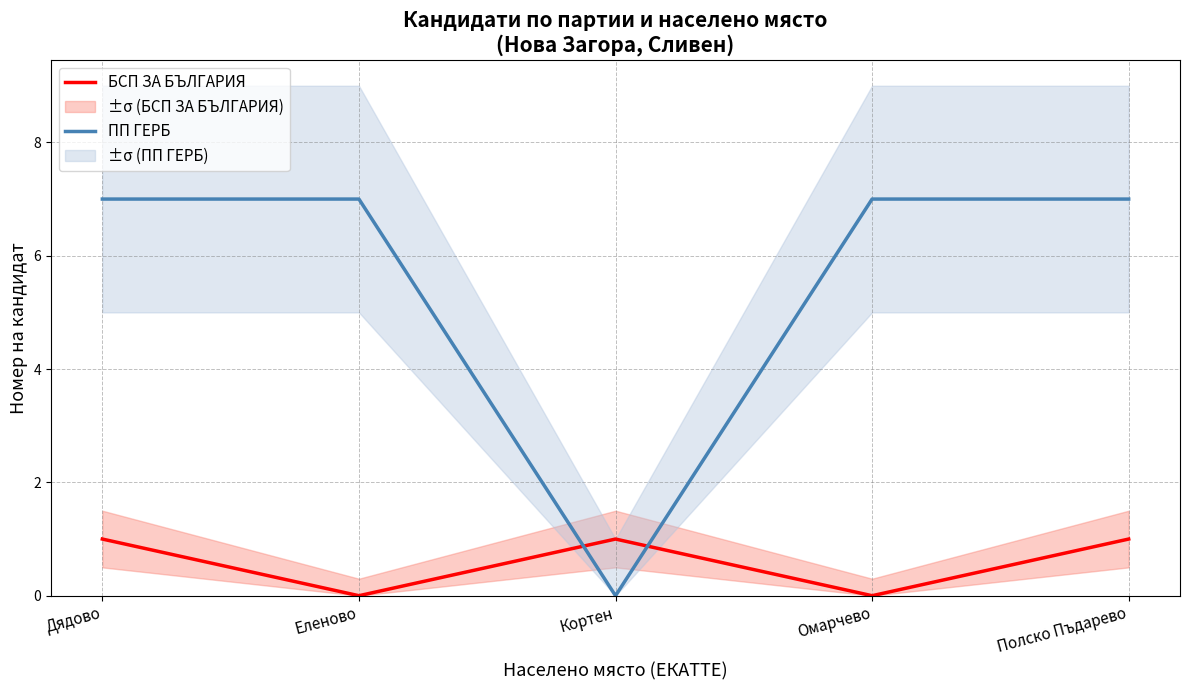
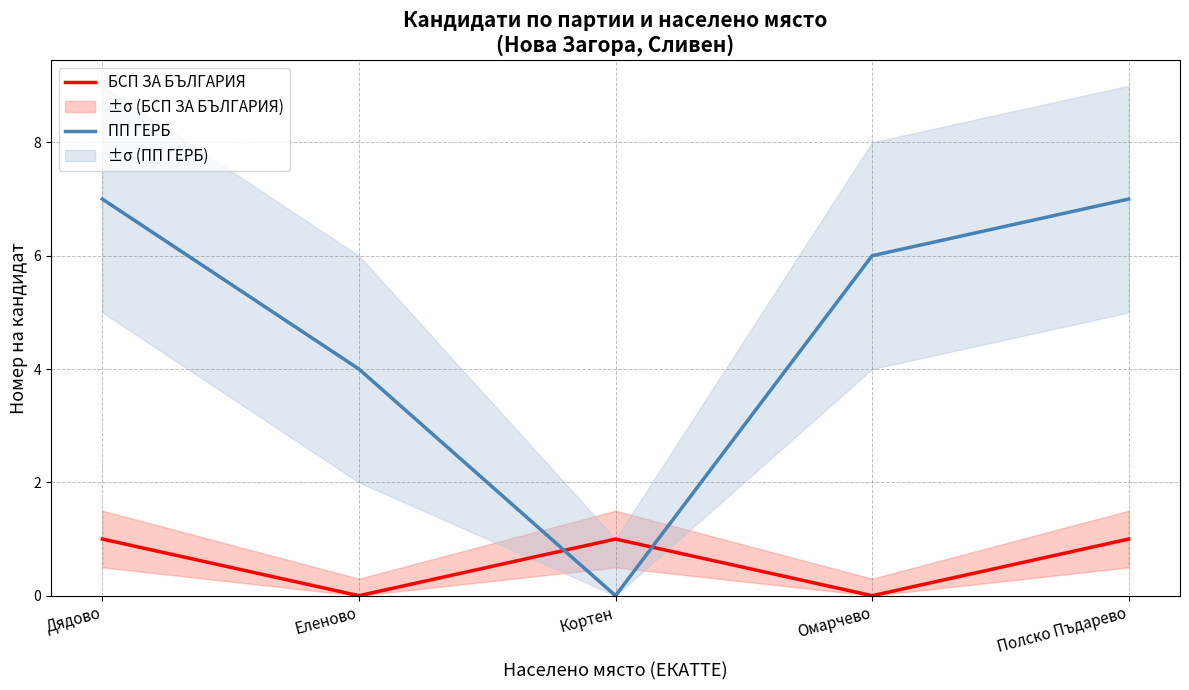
ПП ГЕРБ, Еленово: 7 -> 4
ПП ГЕРБ, Омарчево: 7 -> 6
